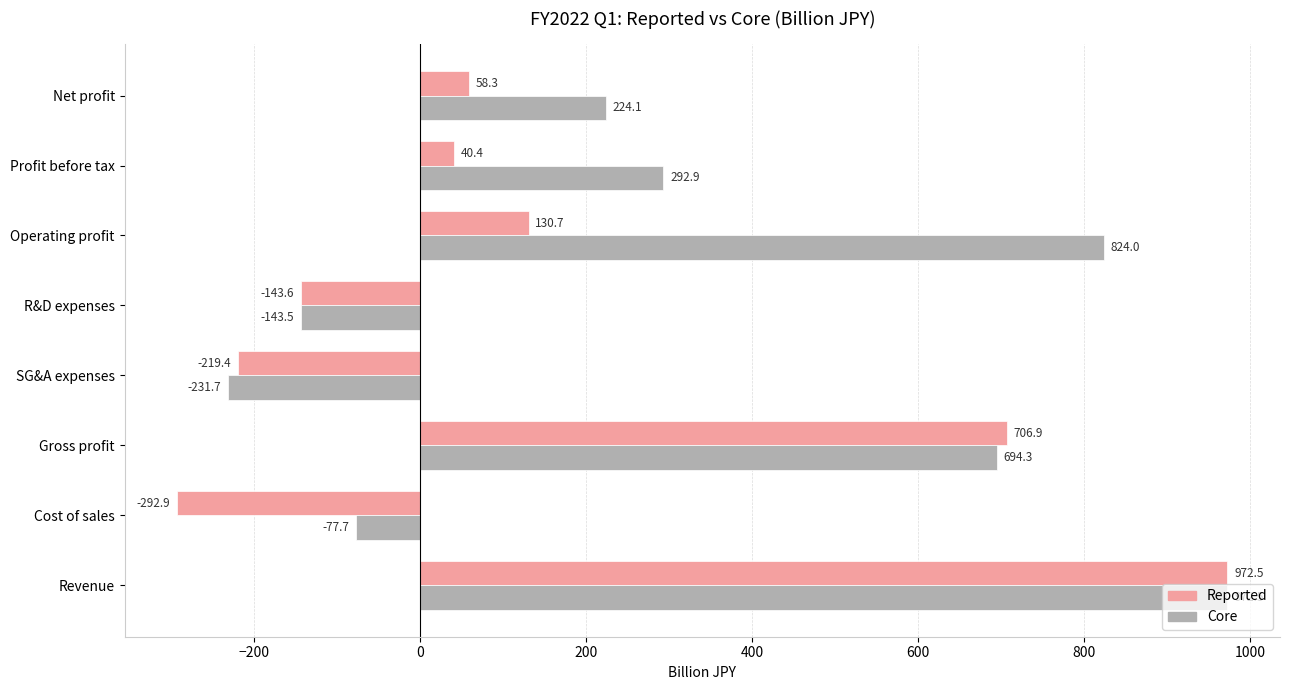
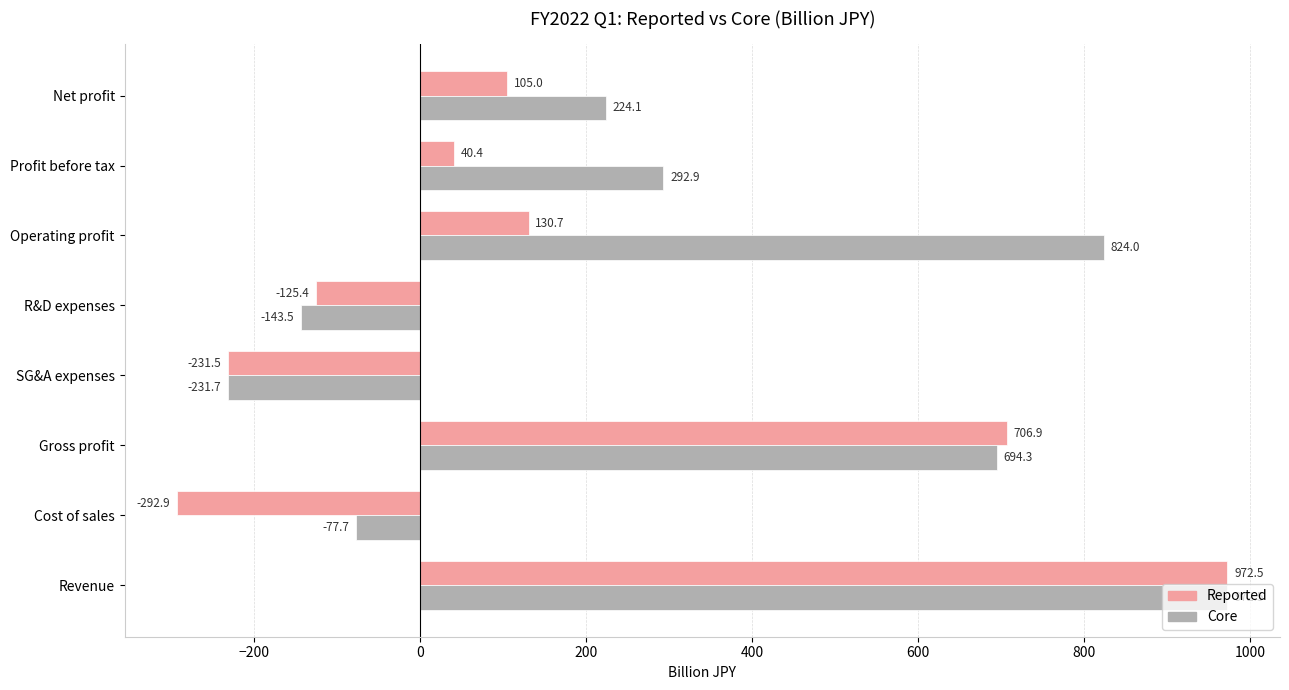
Reported, Net profit: 58.3 -> 105.0
Reported, R&D expenses: -143.6 -> -125.4
Reported, SG&A expenses: -219.4 -> -231.5
